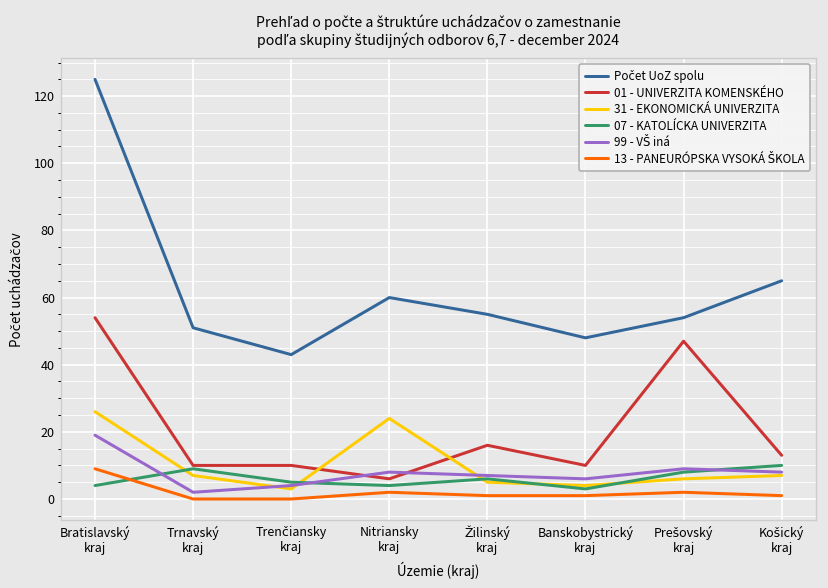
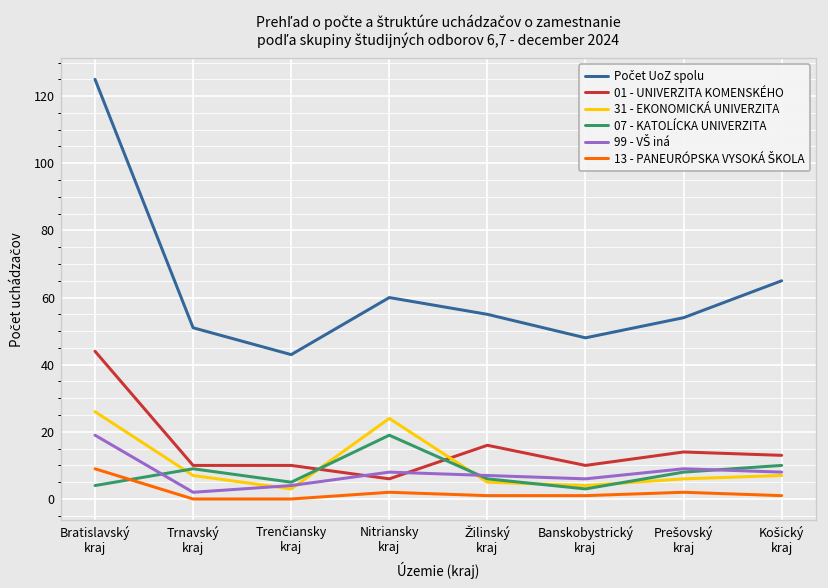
01 - UNIVERZITA KOMENSKÉHO, Bratislavský kraj: 54 -> 44
07 - KATOLÍCKA UNIVERZITA, Nitriansky kraj: 4 -> 19
01 - UNIVERZITA KOMENSKÉHO, Prešovský kraj: 47 -> 14
